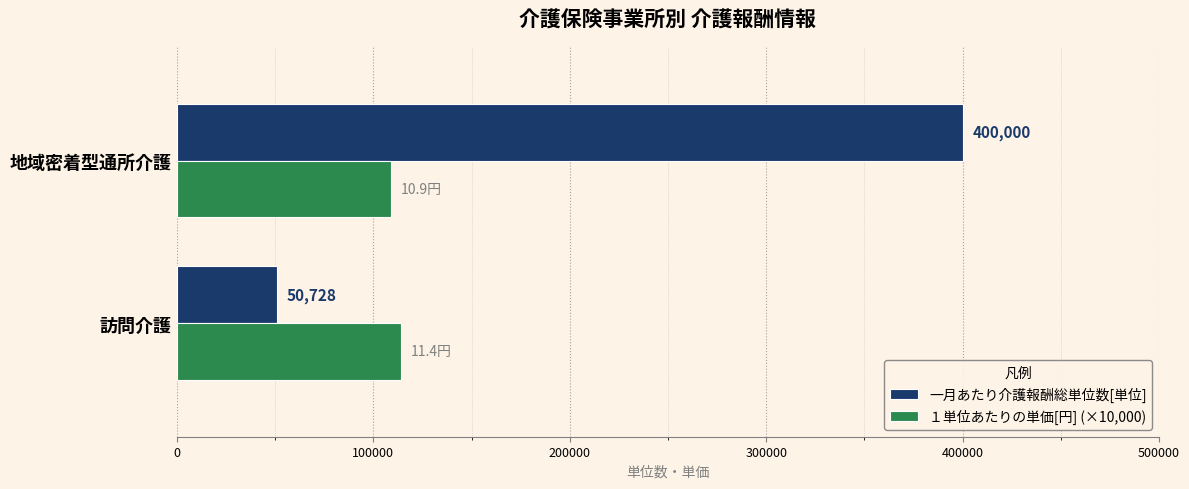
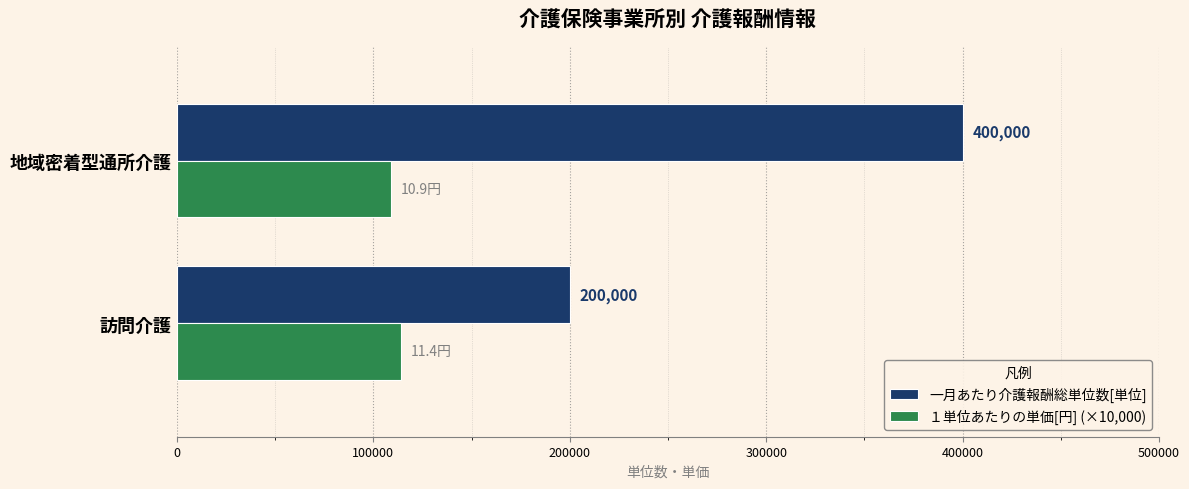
一月あたり介護報酬総単位数[単位], 訪問介護: 50,728 -> 200,000
